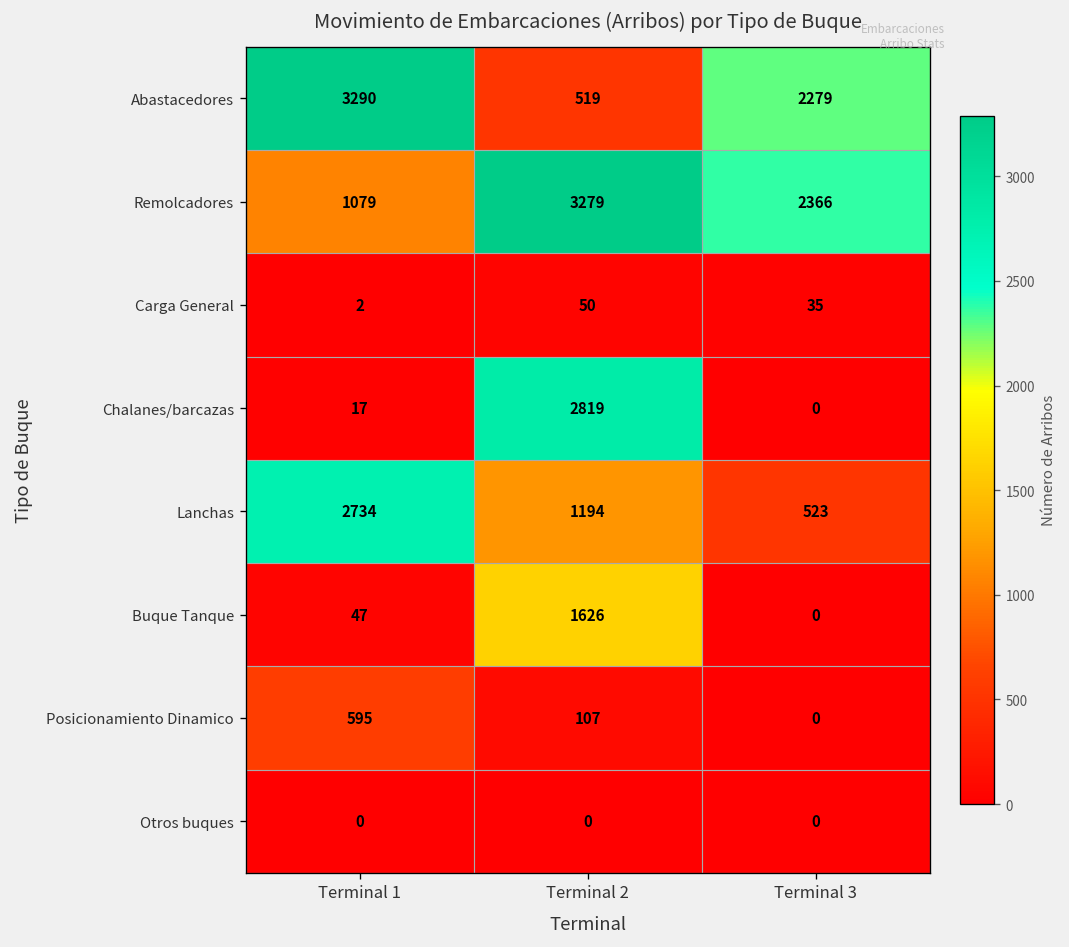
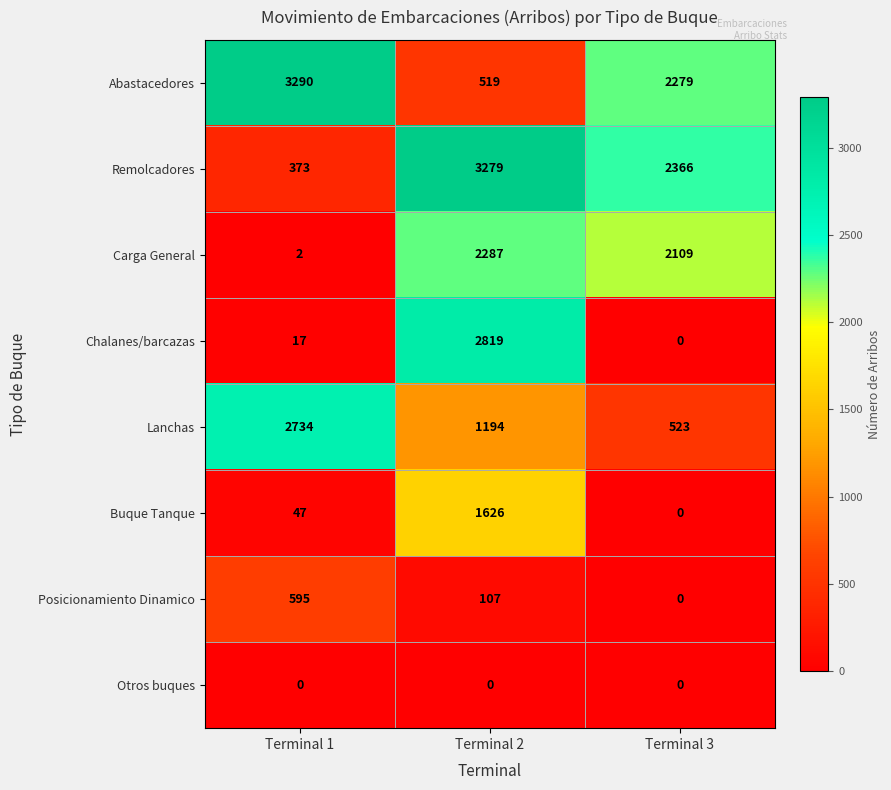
Remolcadores, Terminal 1: 1079 -> 373
Carga General, Terminal 2: 50 -> 2287
Carga General, Terminal 3: 35 -> 2109
